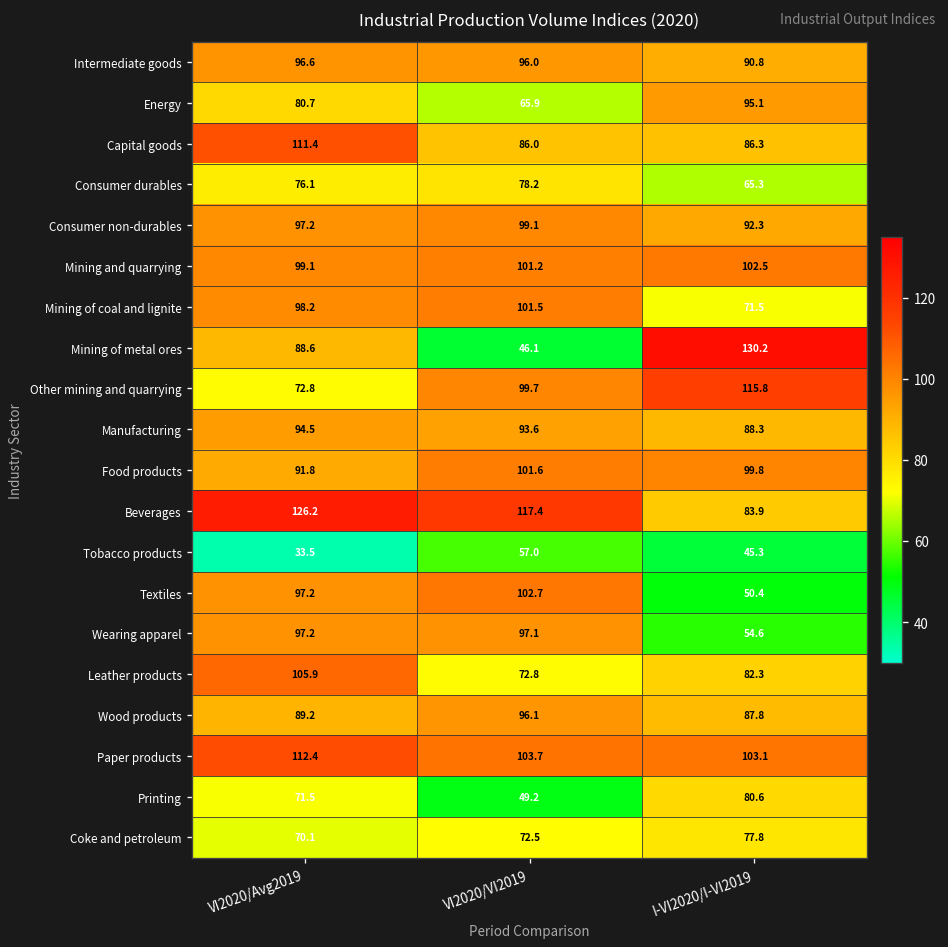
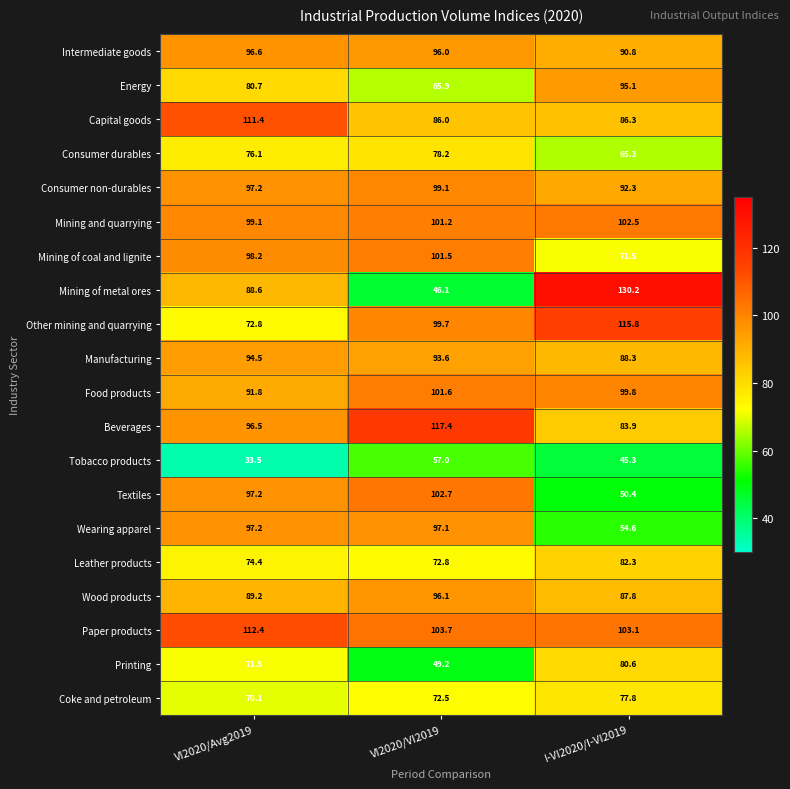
Beverages, VI2020/Avg2019: 126.2 -> 96.5
Leather products, VI2020/Avg2019: 105.9 -> 74.4
